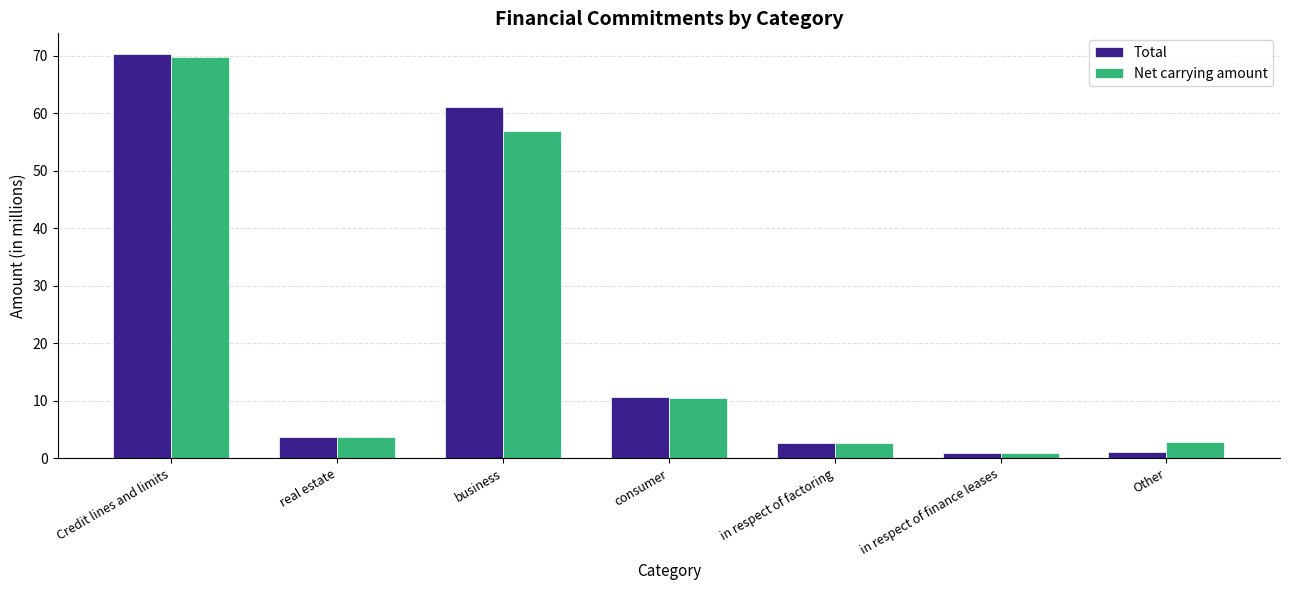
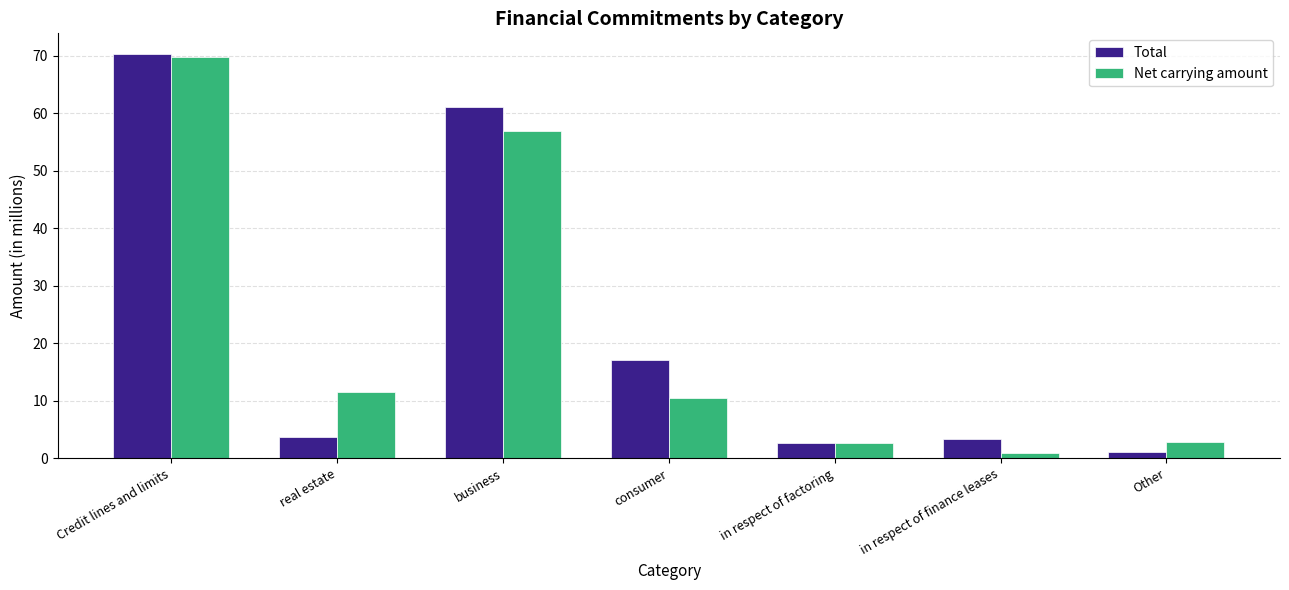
Net carrying amount, real estate: 4 -> 11
Total, consumer: 11 -> 17
Total, in respect of finance leases: 1 -> 3
